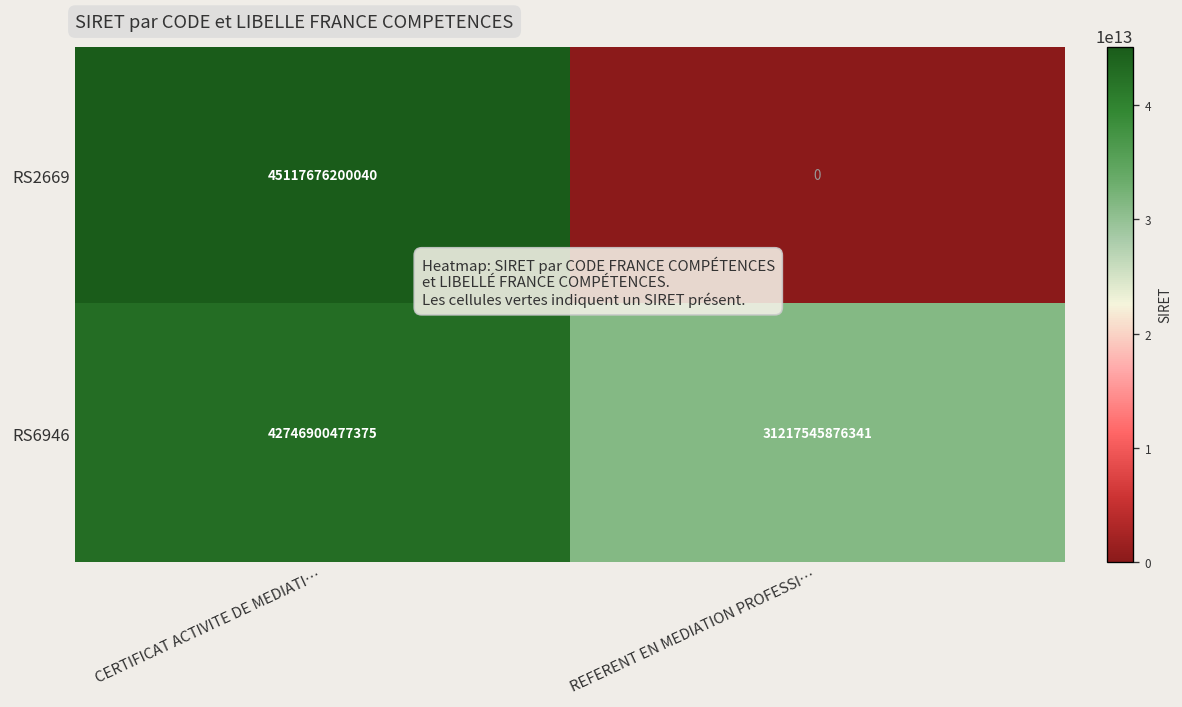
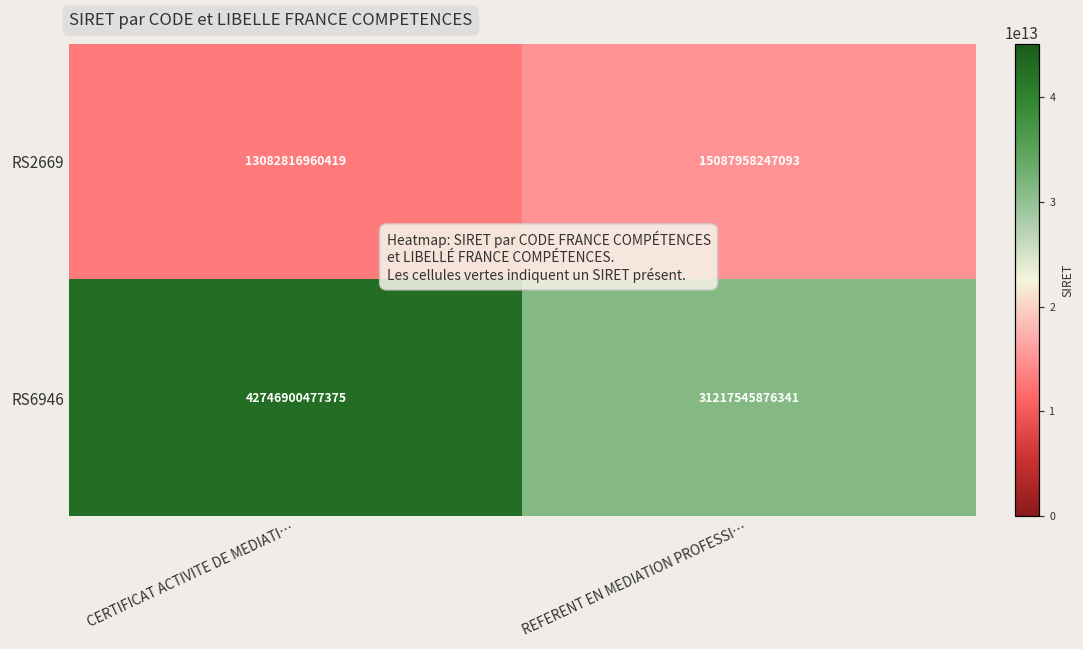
RS2669, CERTIFICAT ACTIVITE DE MEDIATI…: 45117676200040 -> 13082816960419
RS2669, REFERENT EN MEDIATION PROFESSI…: 0 -> 15087958247093
